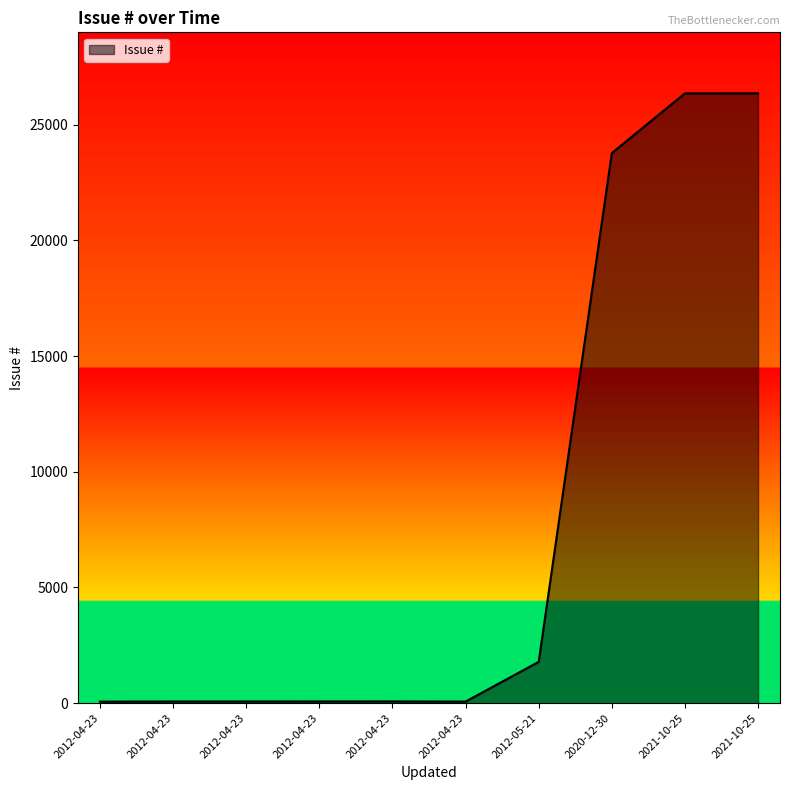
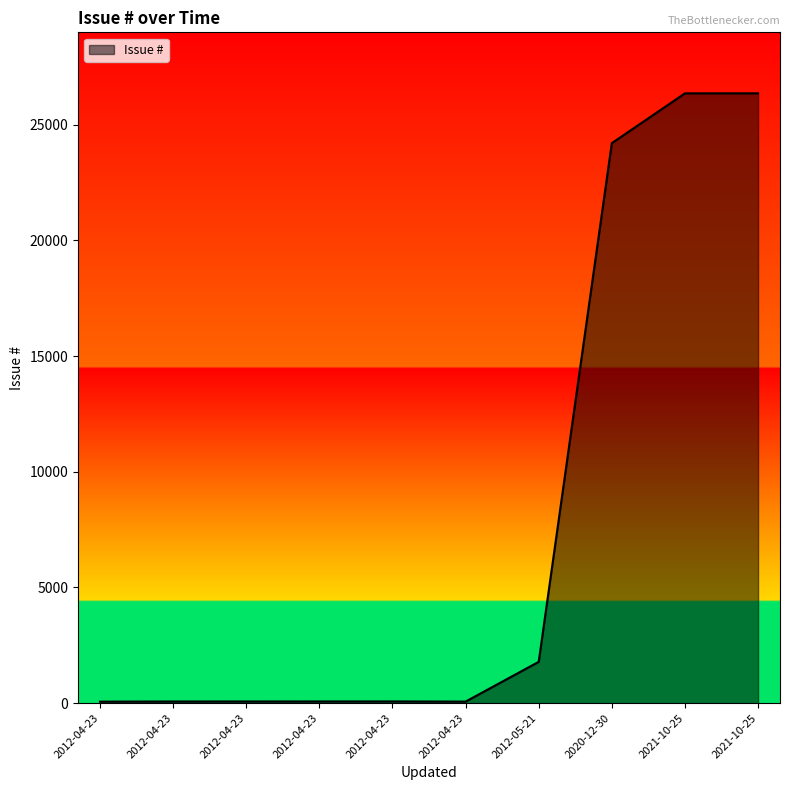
2020-12-30: 23800 -> 24200
